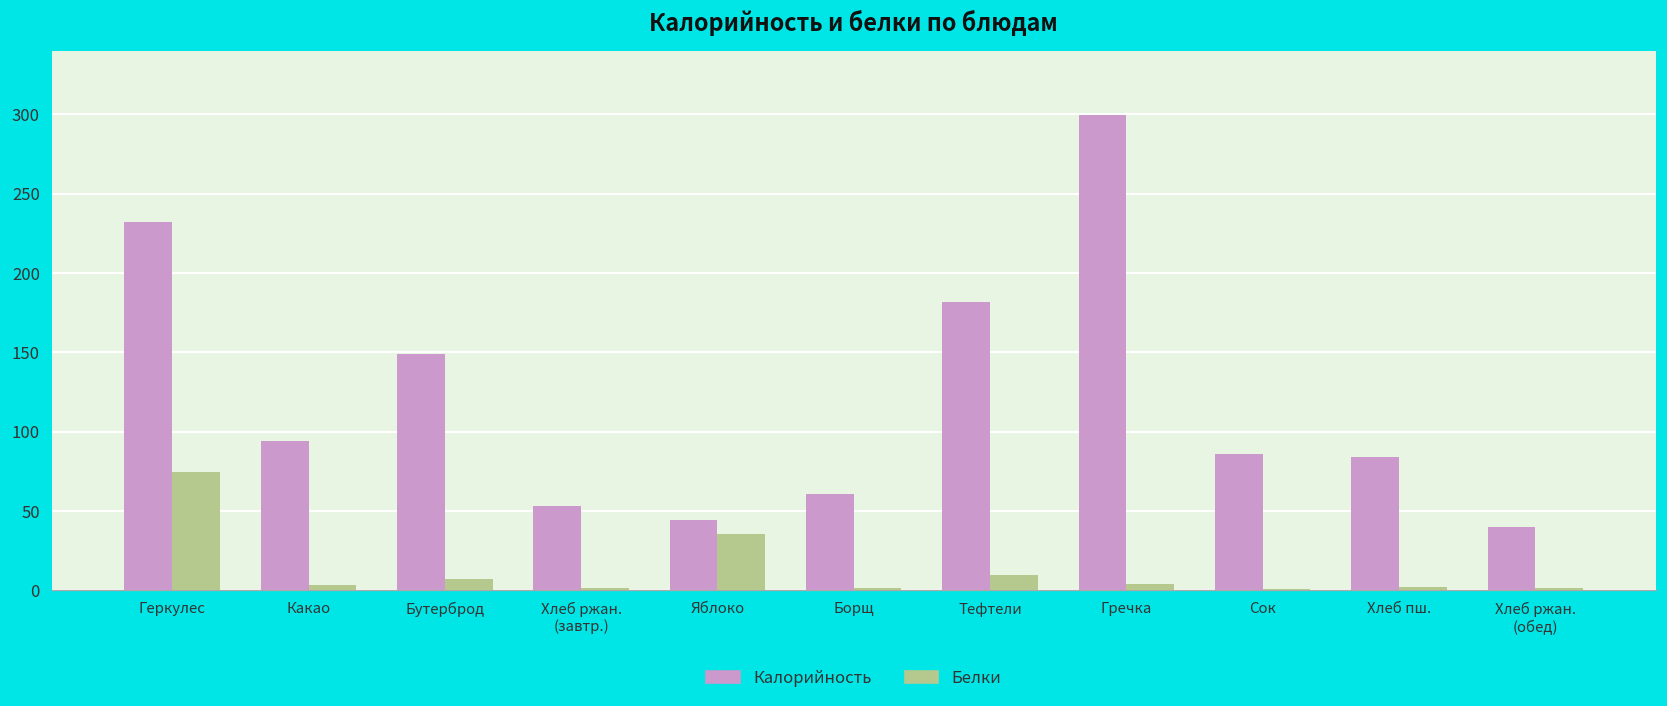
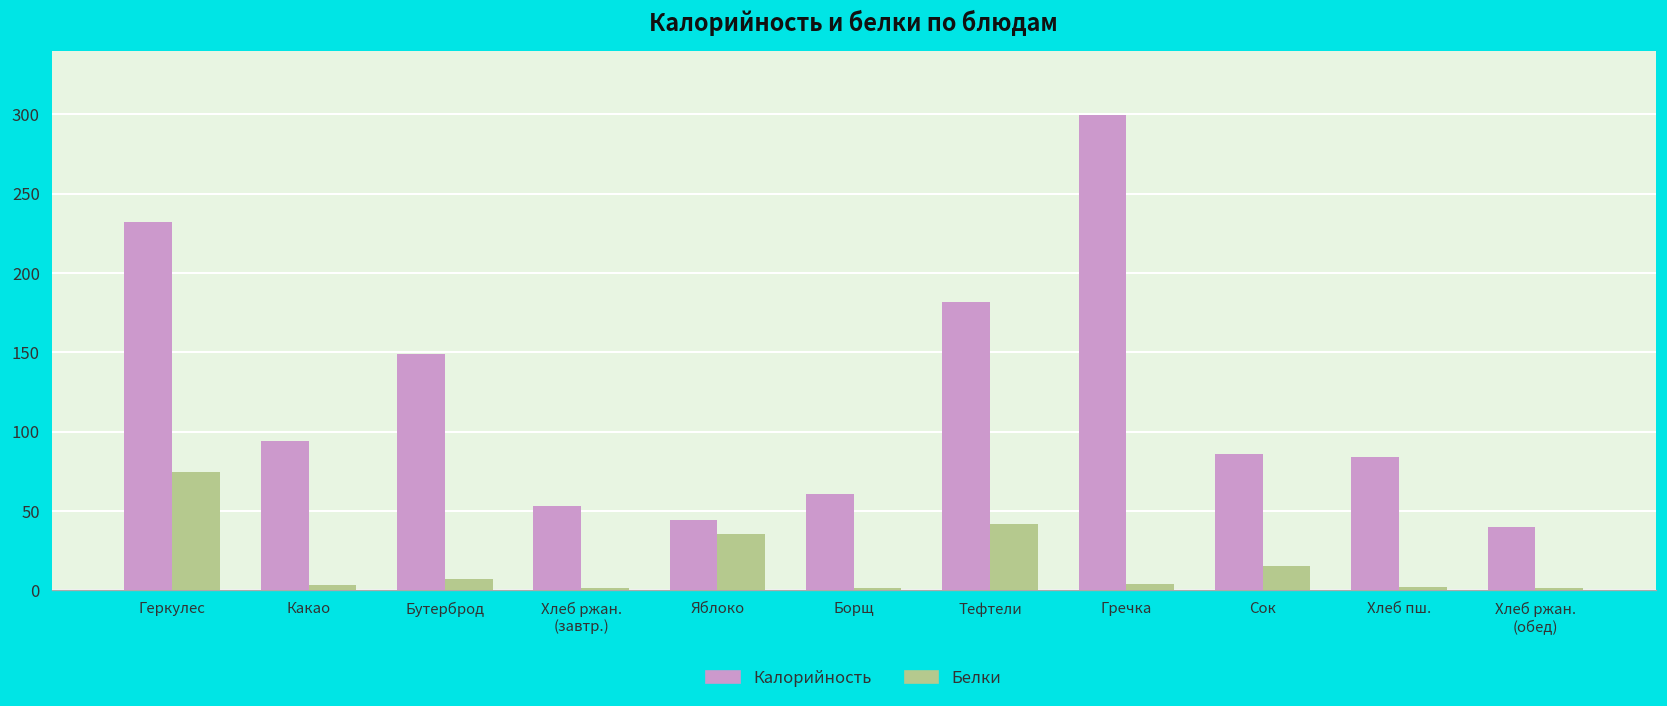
Белки, Тефтели: 10 -> 42
Белки, Сок: 1 -> 15
